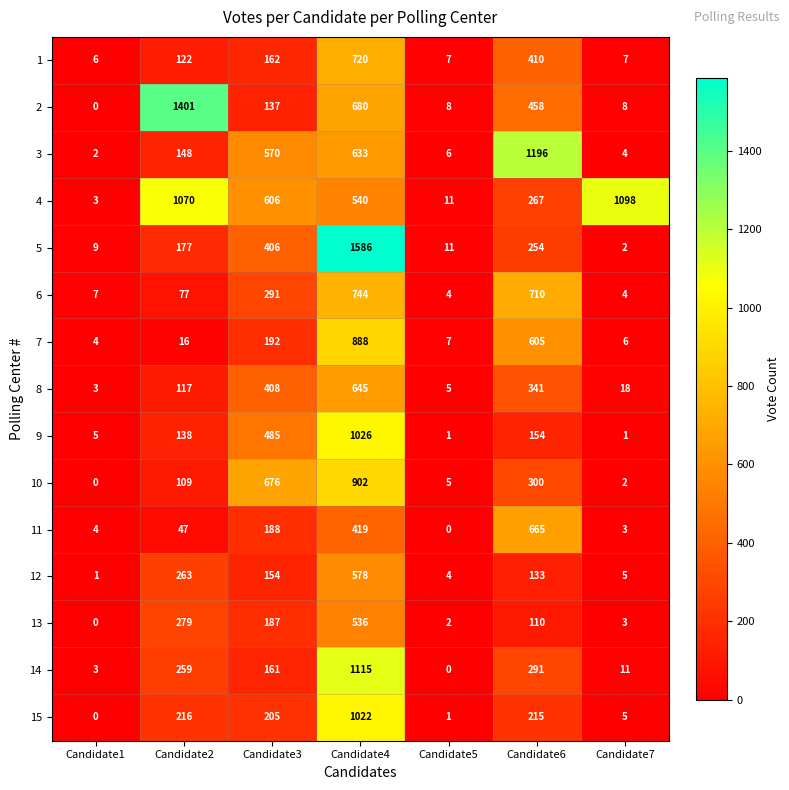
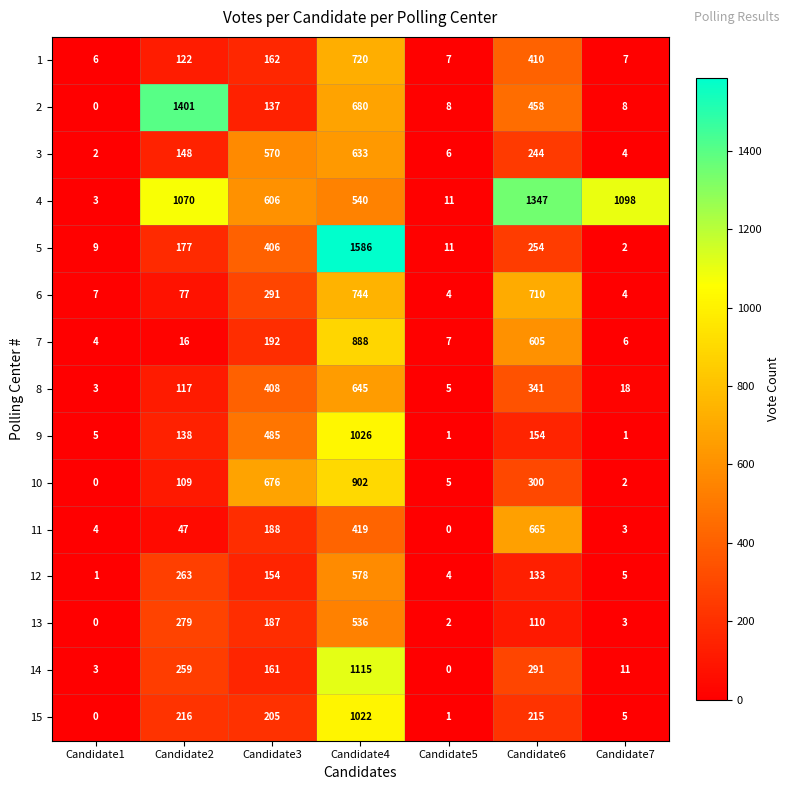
3, Candidate6: 1196 -> 244
4, Candidate6: 267 -> 1347
